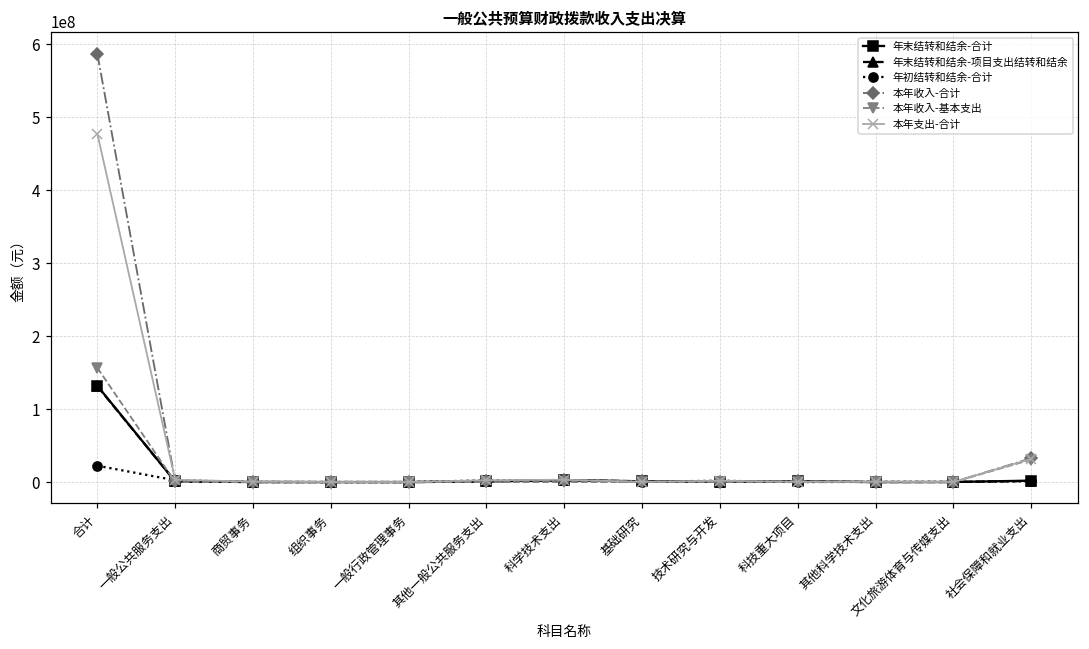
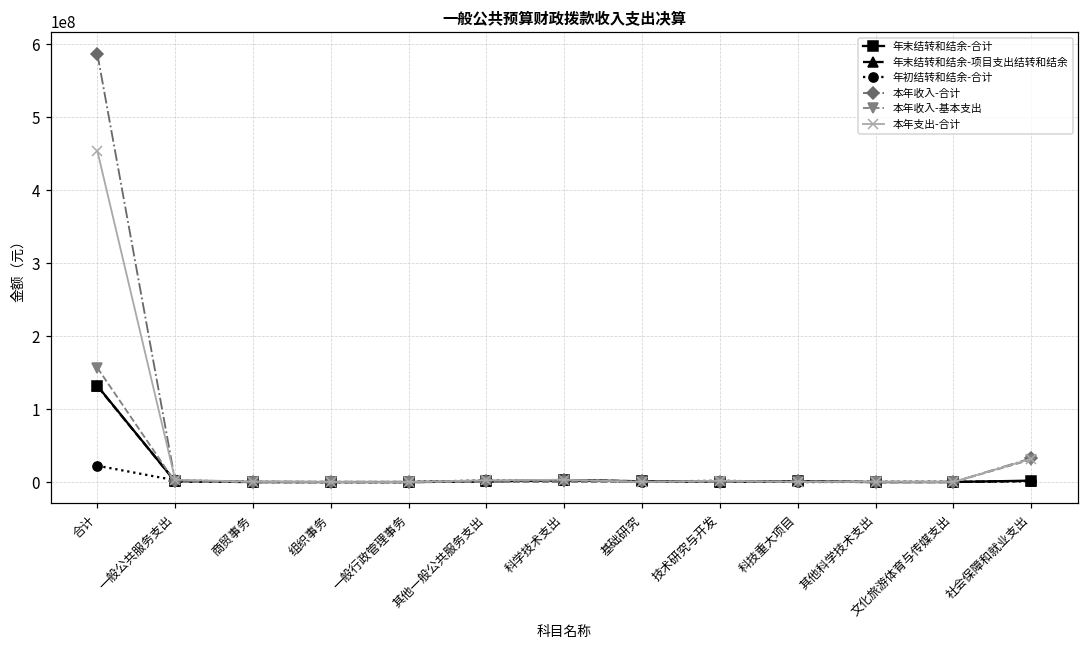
本年支出-合计, 合计: 480000000 -> 450000000
